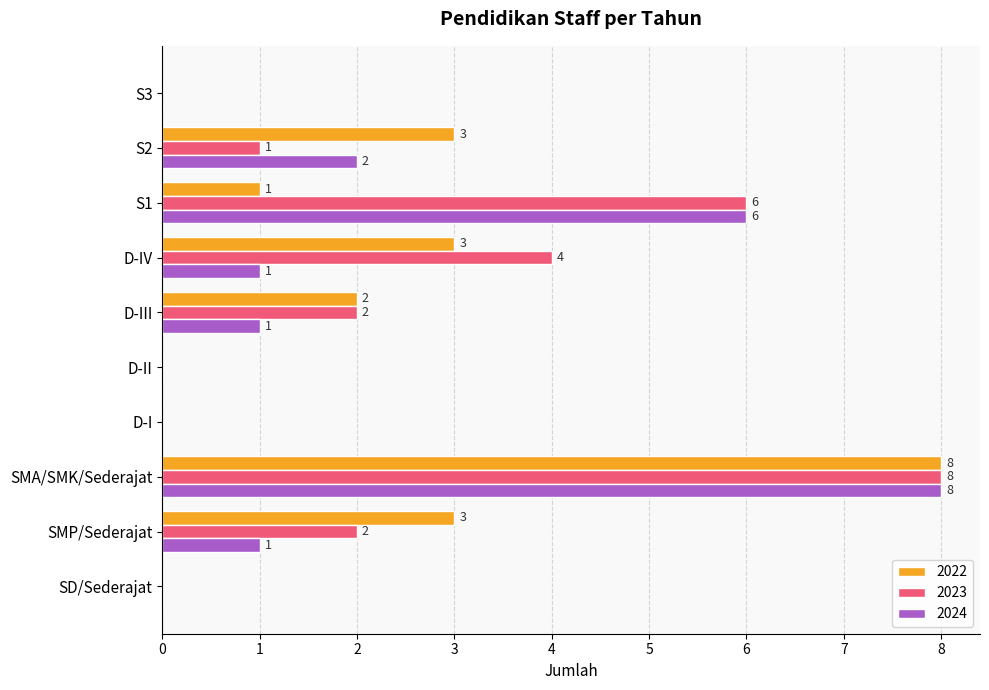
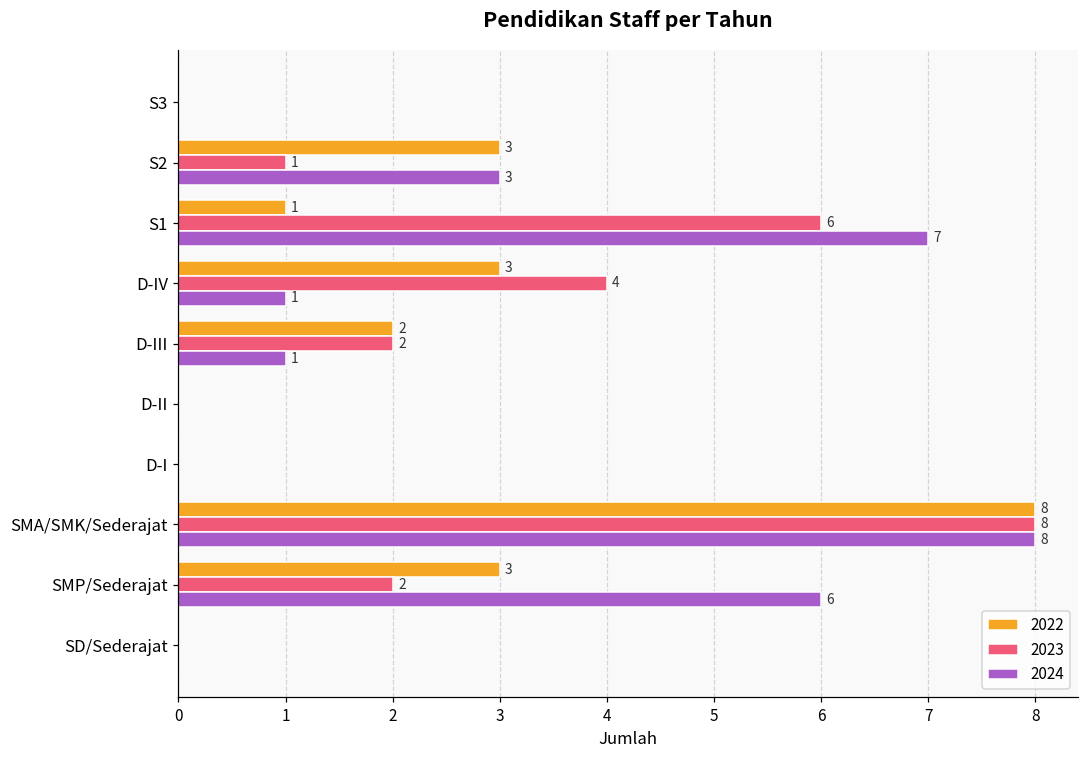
2024, S2: 2 -> 3
2024, S1: 6 -> 7
2024, SMP/Sederajat: 1 -> 6
